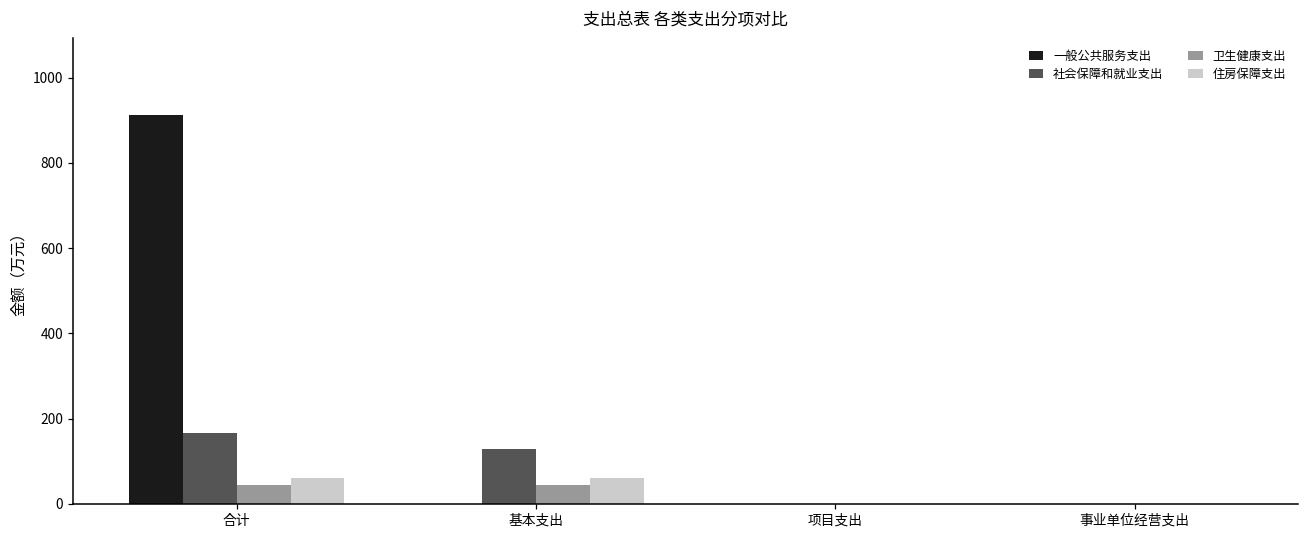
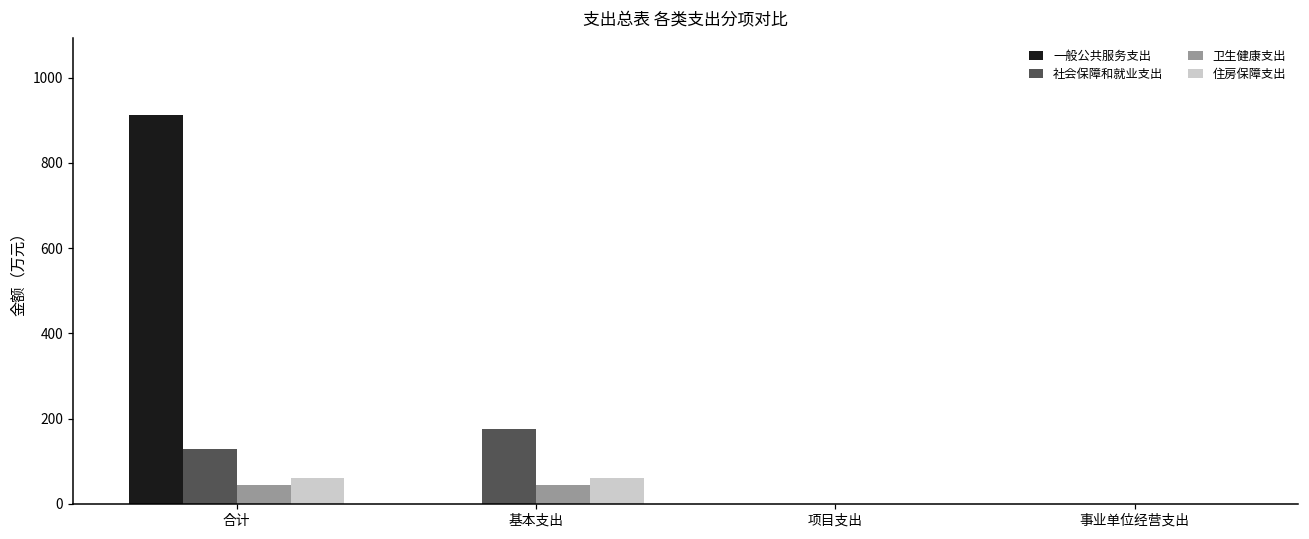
社会保障和就业支出, 合计: 170 -> 130
社会保障和就业支出, 基本支出: 130 -> 180
